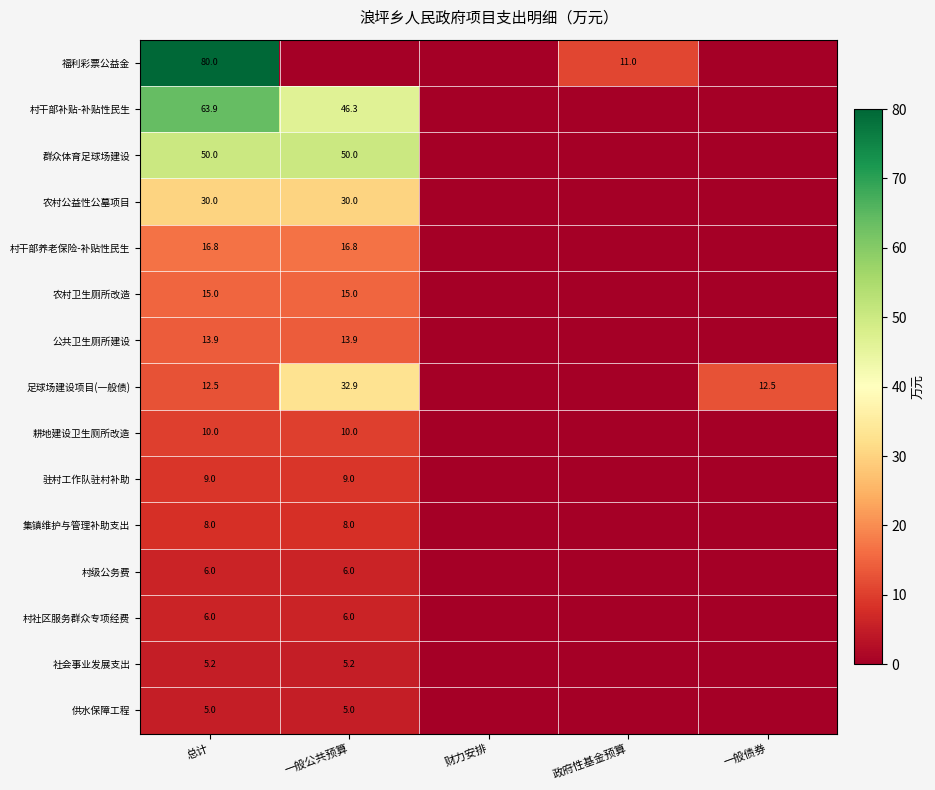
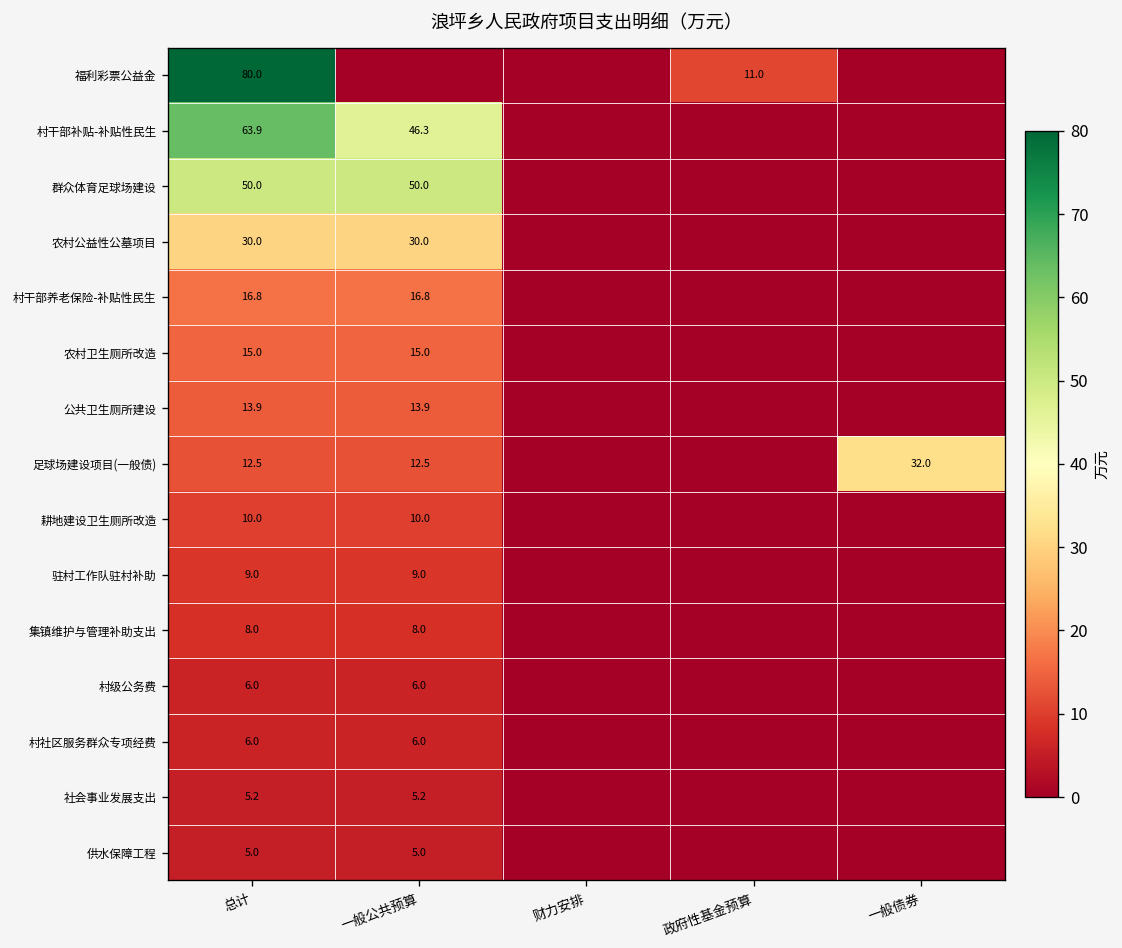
足球场建设项目(一般债), 一般公共预算: 32.9 -> 12.5
足球场建设项目(一般债), 一般债券: 12.5 -> 32.0
